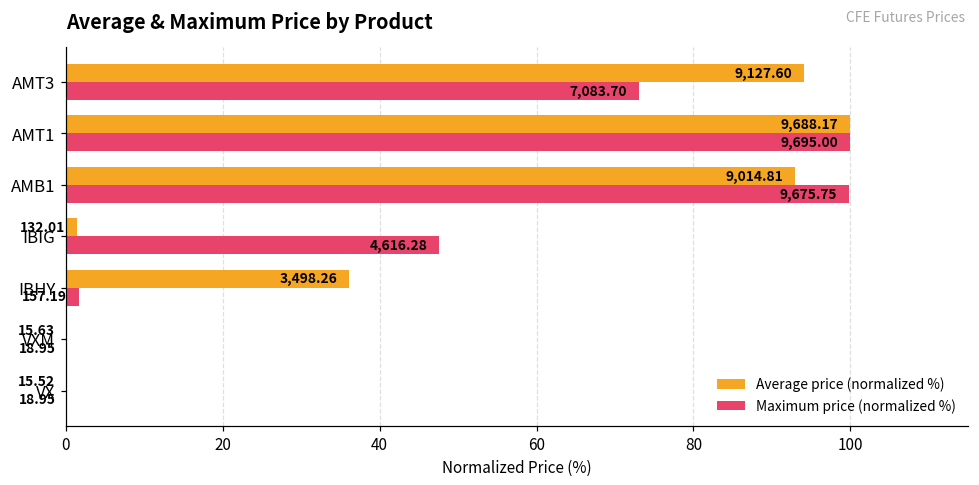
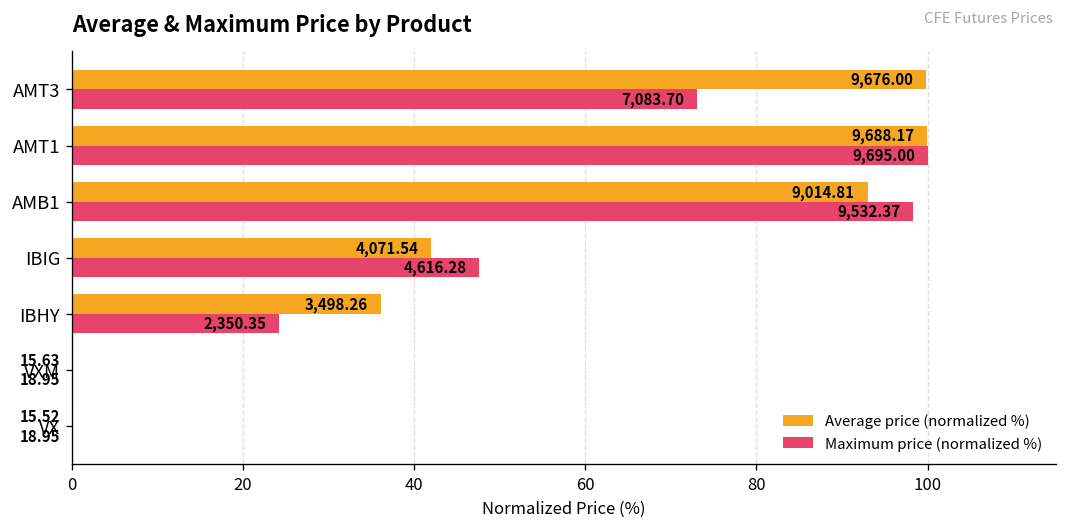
Average price (normalized %), AMT3: 9,127.60 -> 9,676.00
Maximum price (normalized %), AMB1: 9,675.75 -> 9,532.37
Average price (normalized %), IBIG: 132.01 -> 4,071.54
Maximum price (normalized %), IBHY: 157.19 -> 2,350.35
